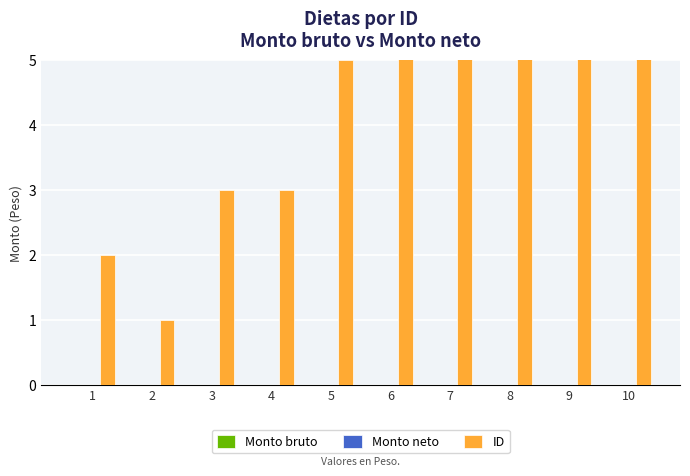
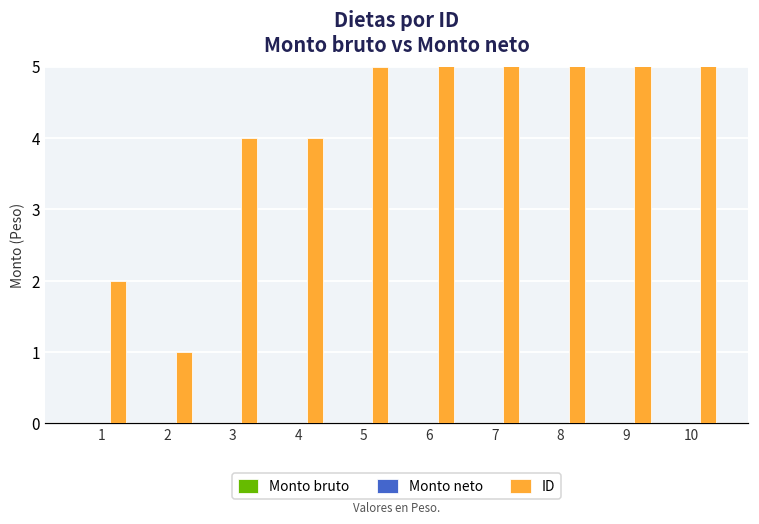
ID, 3: 3 -> 4
ID, 4: 3 -> 4
